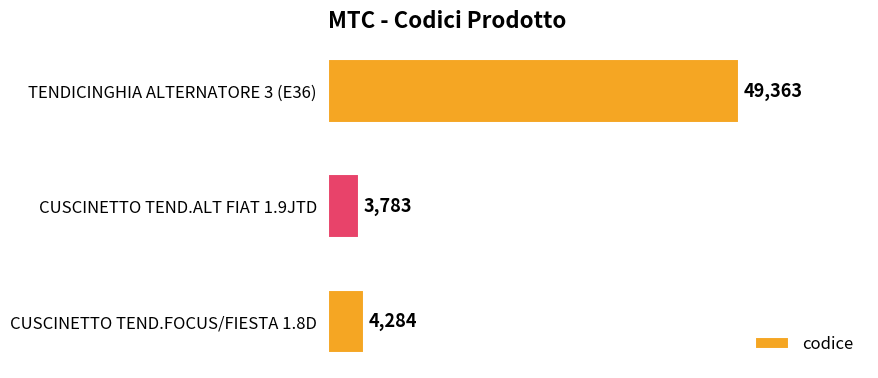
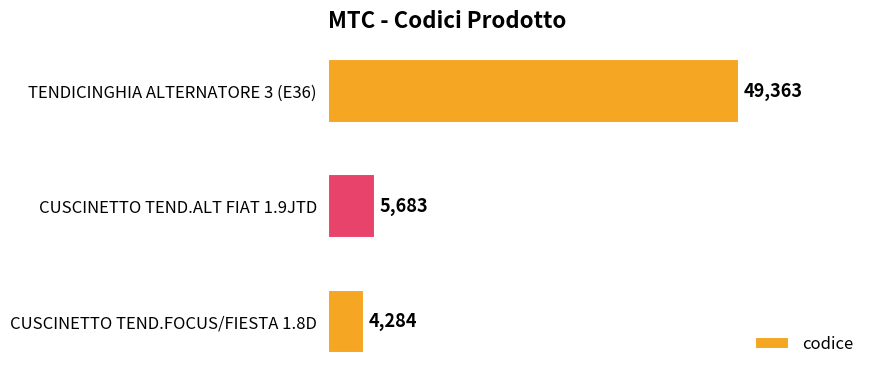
CUSCINETTO TEND.ALT FIAT 1.9JTD: 3,783 -> 5,683
